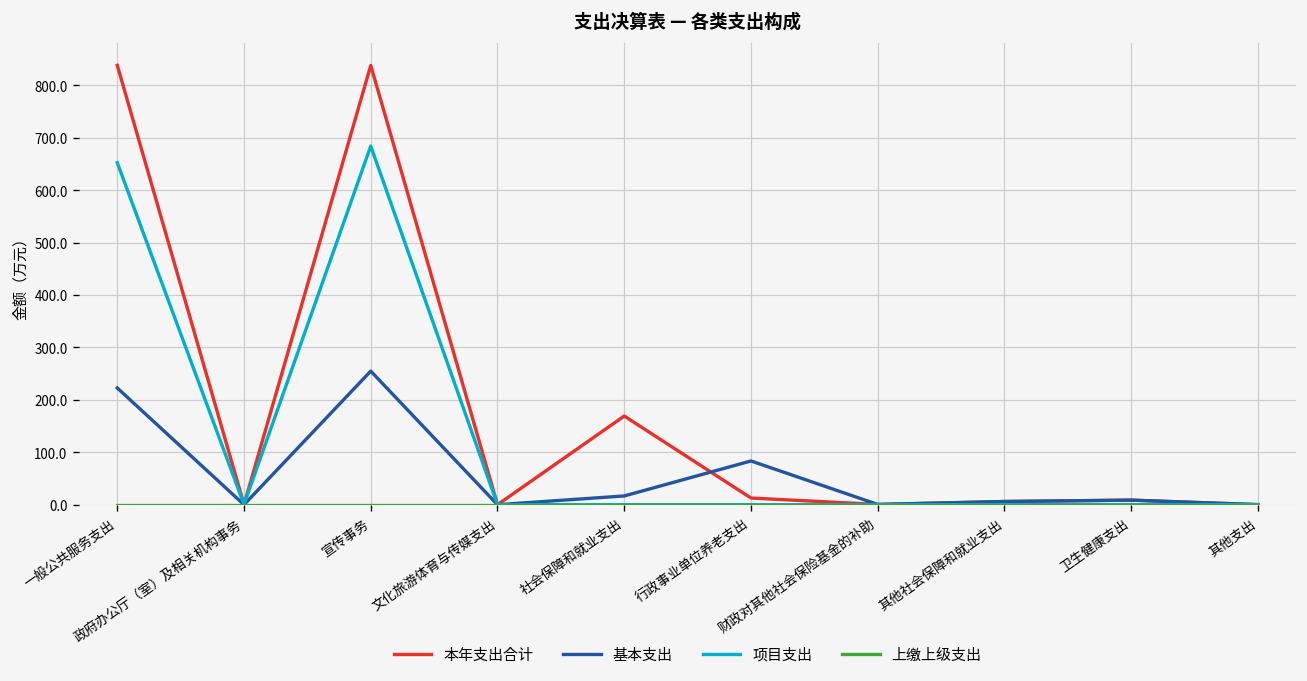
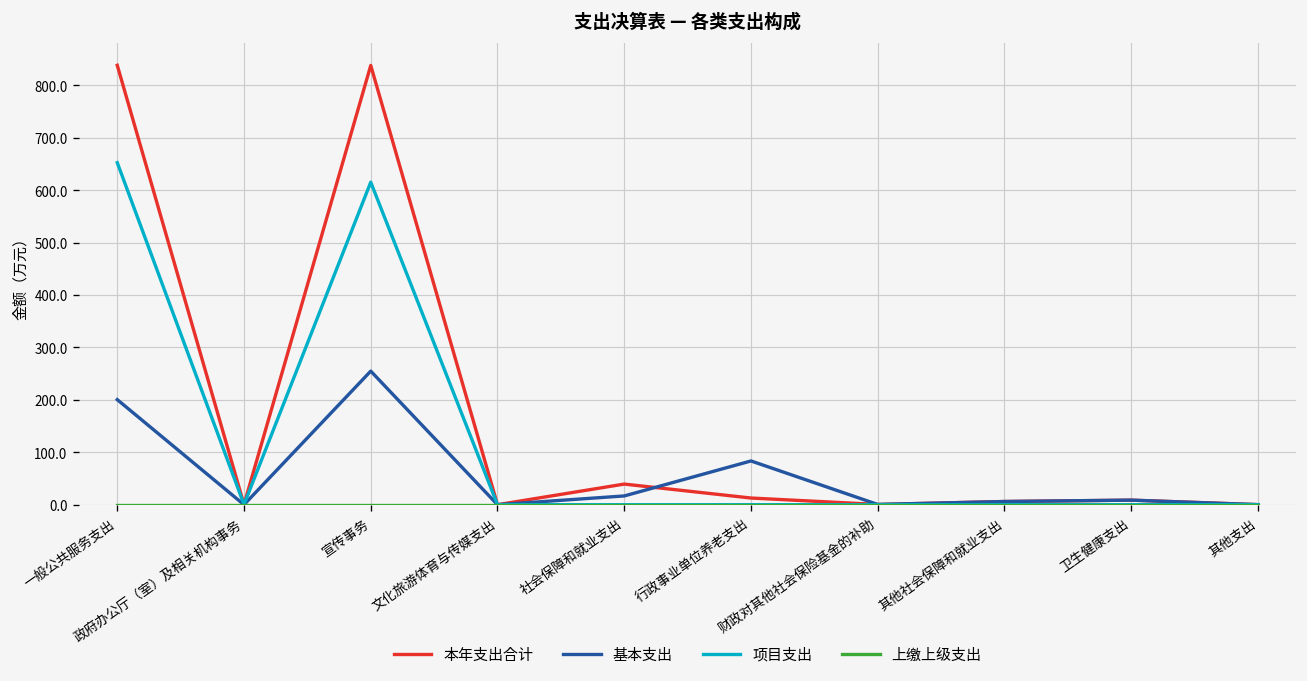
基本支出, 一般公共服务支出: 220 -> 200
项目支出, 宣传事务: 680 -> 620
本年支出合计, 社会保障和就业支出: 170 -> 40
